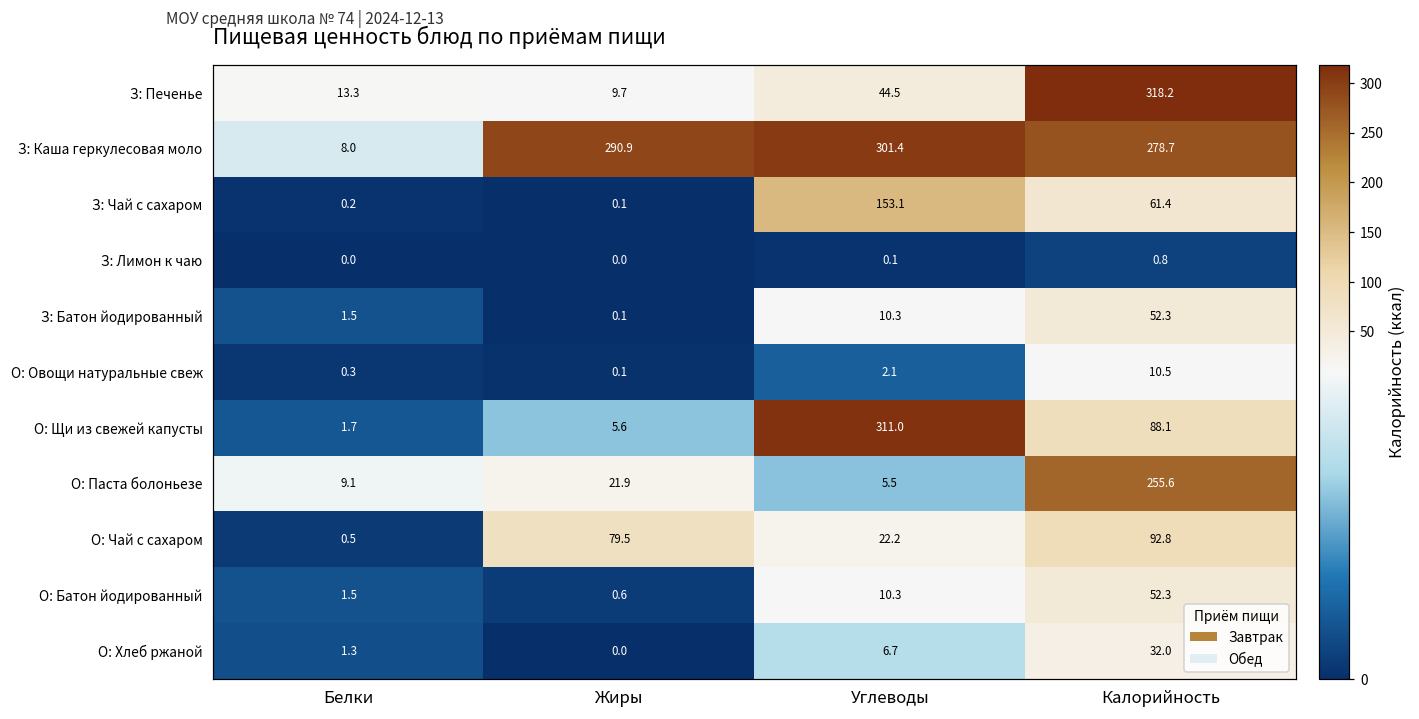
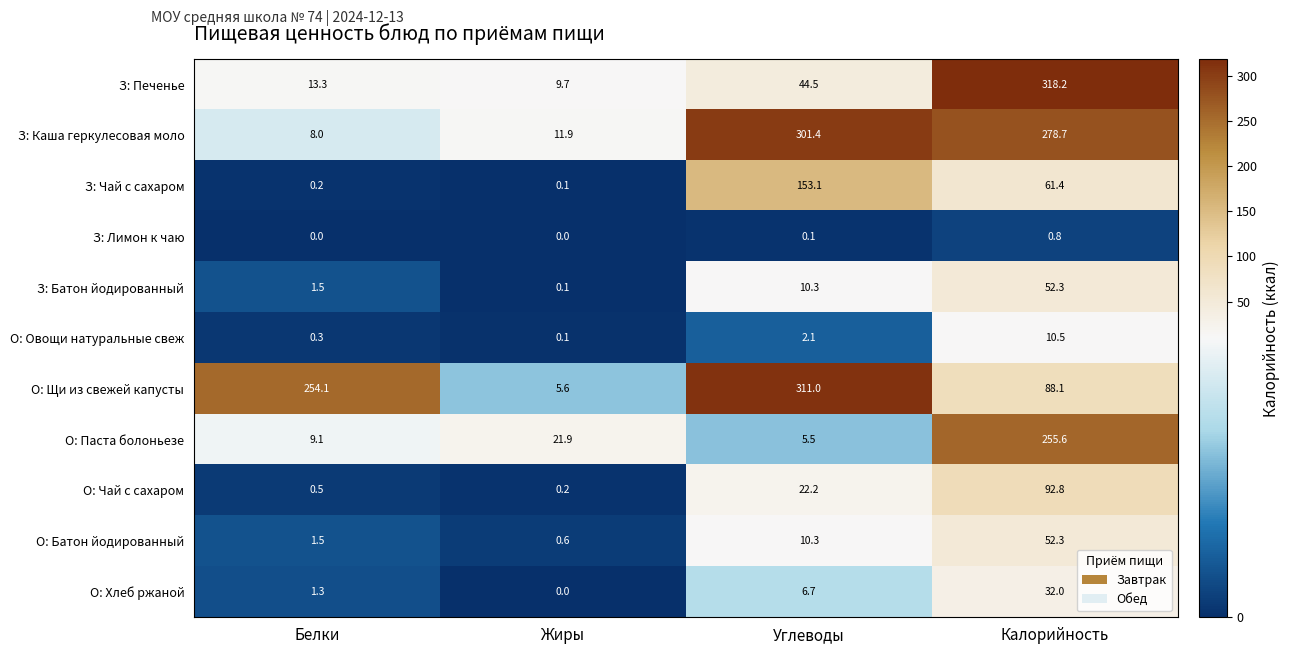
З: Каша геркулесовая моло, Жиры: 290.9 -> 11.9
О: Щи из свежей капусты, Белки: 1.7 -> 254.1
О: Чай с сахаром, Жиры: 79.5 -> 0.2
